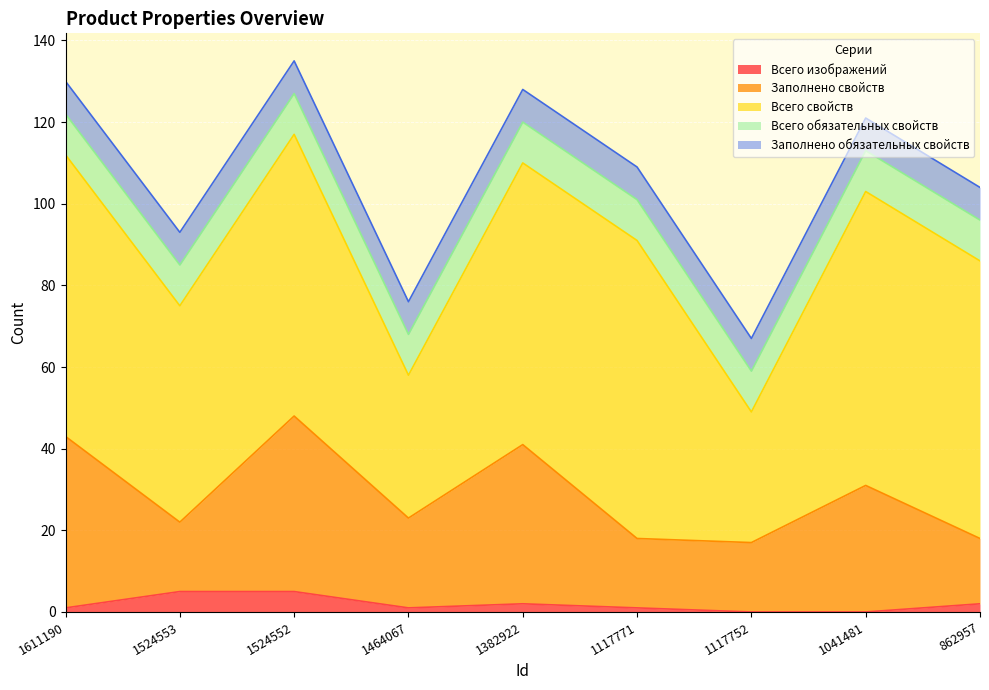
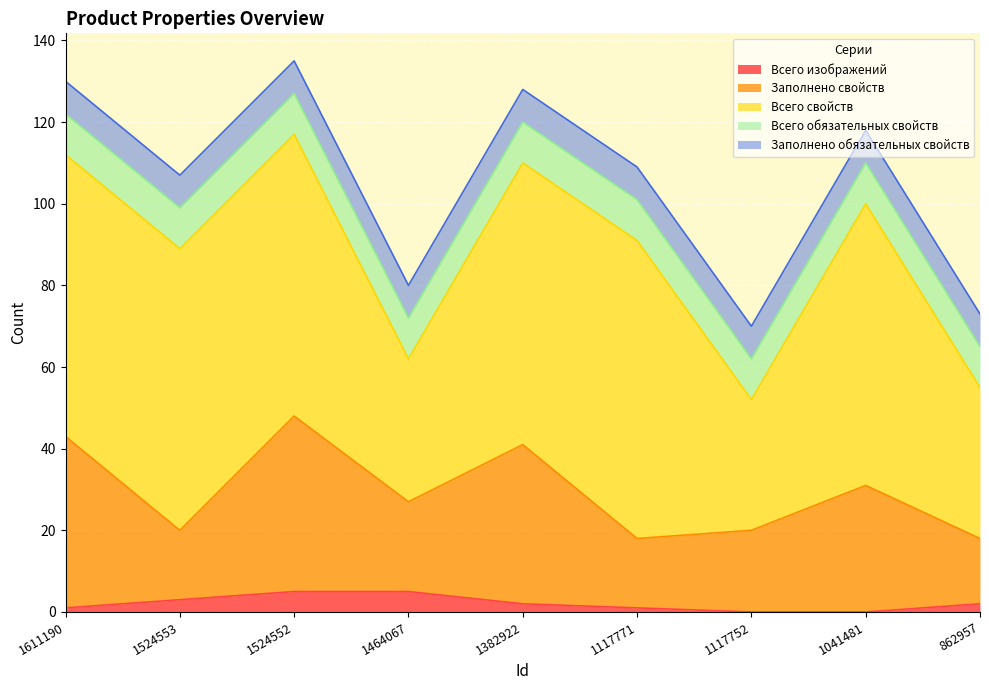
Всего изображений, 1524553: 5 -> 3
Всего свойств, 1524553: 53 -> 69
Всего изображений, 1464067: 1 -> 5
Заполнено свойств, 1117752: 17 -> 20
Всего свойств, 1041481: 72 -> 69
Всего свойств, 862957: 68 -> 37
